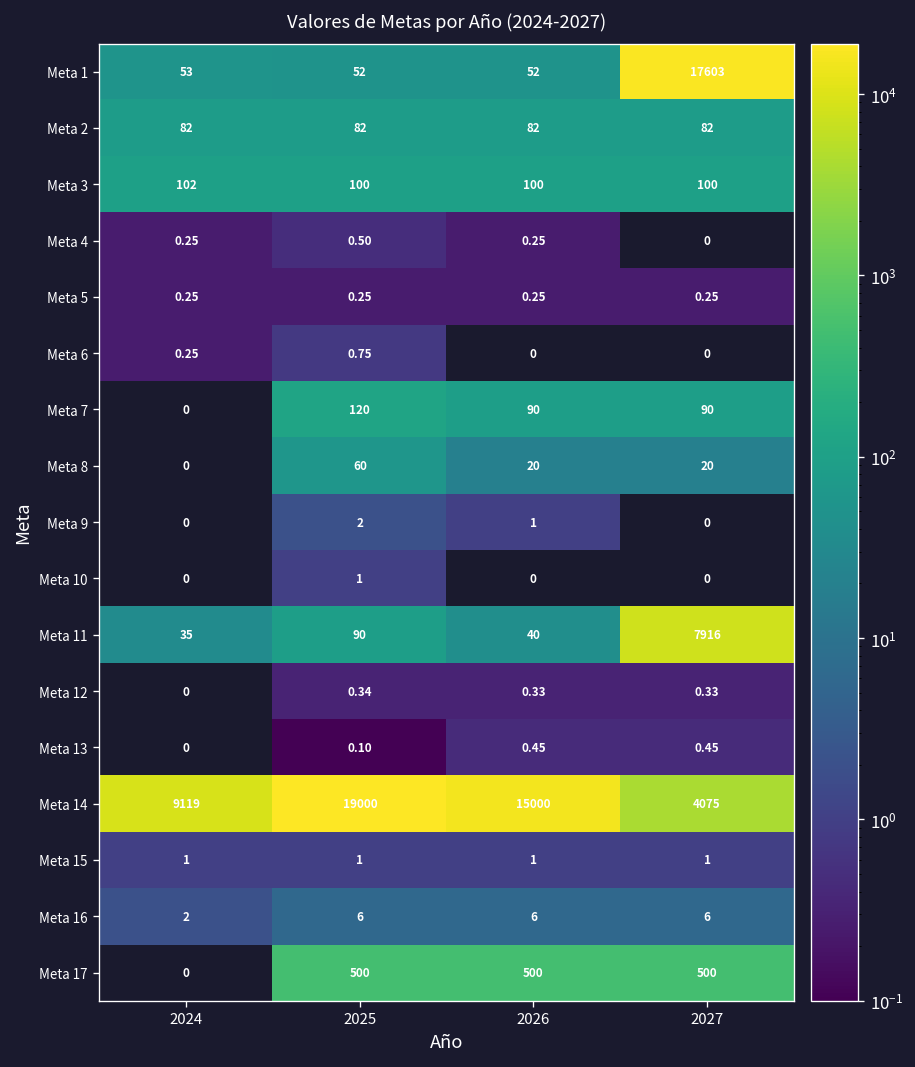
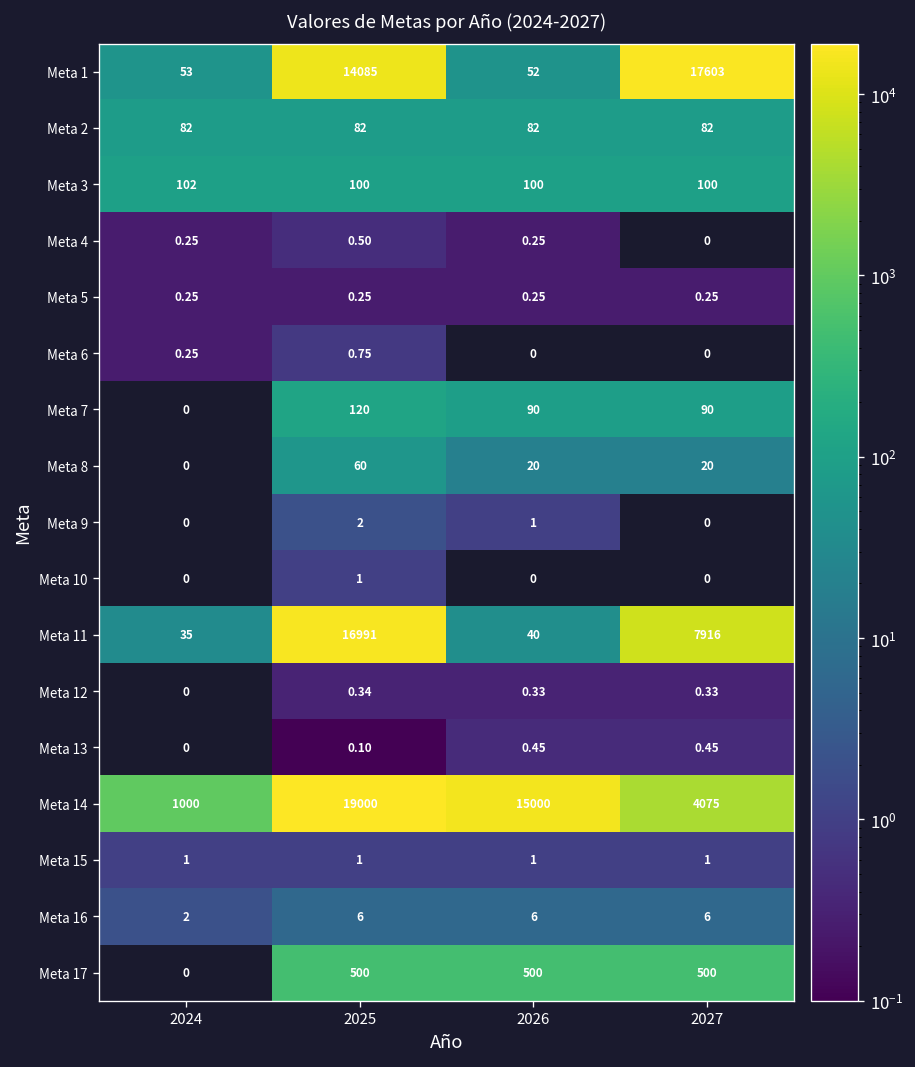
Meta 1, 2025: 52 -> 14085
Meta 11, 2025: 90 -> 16991
Meta 14, 2024: 9119 -> 1000
